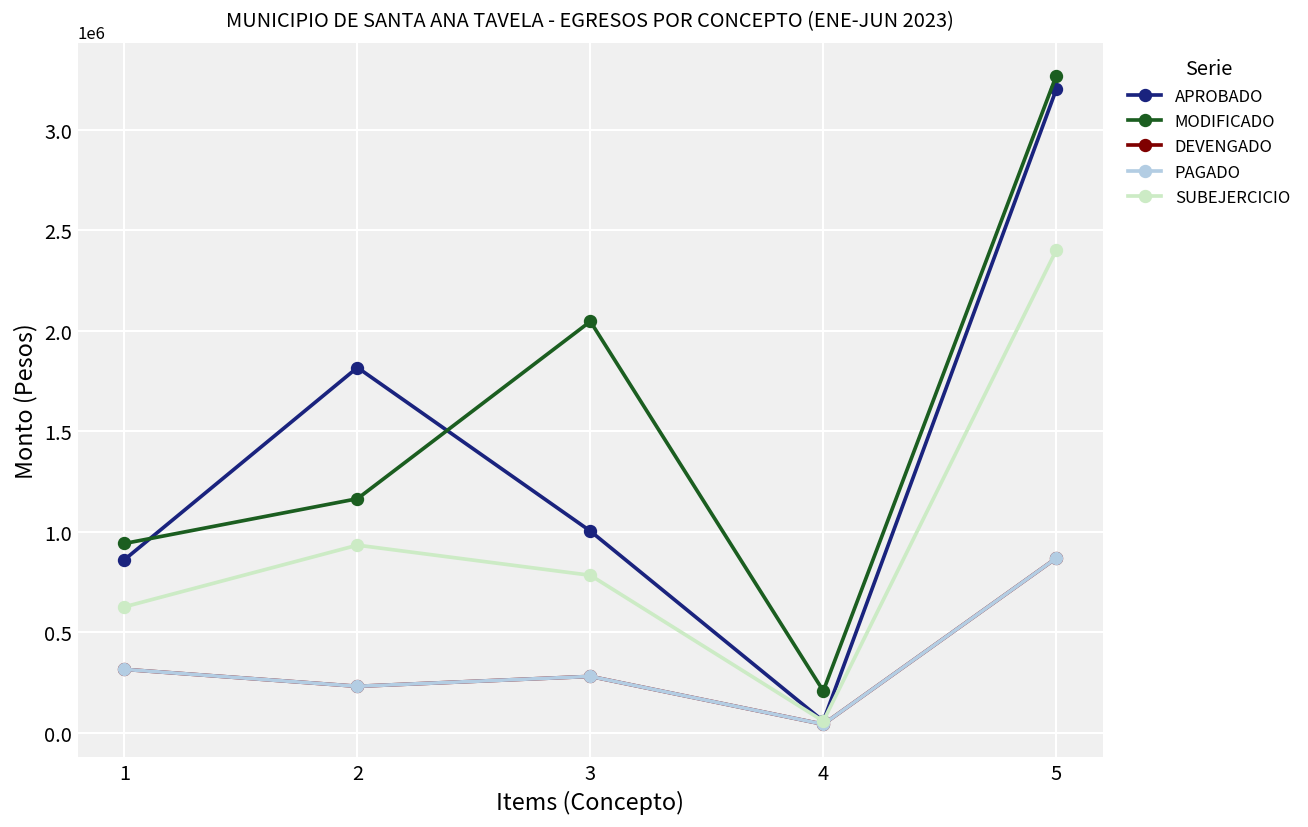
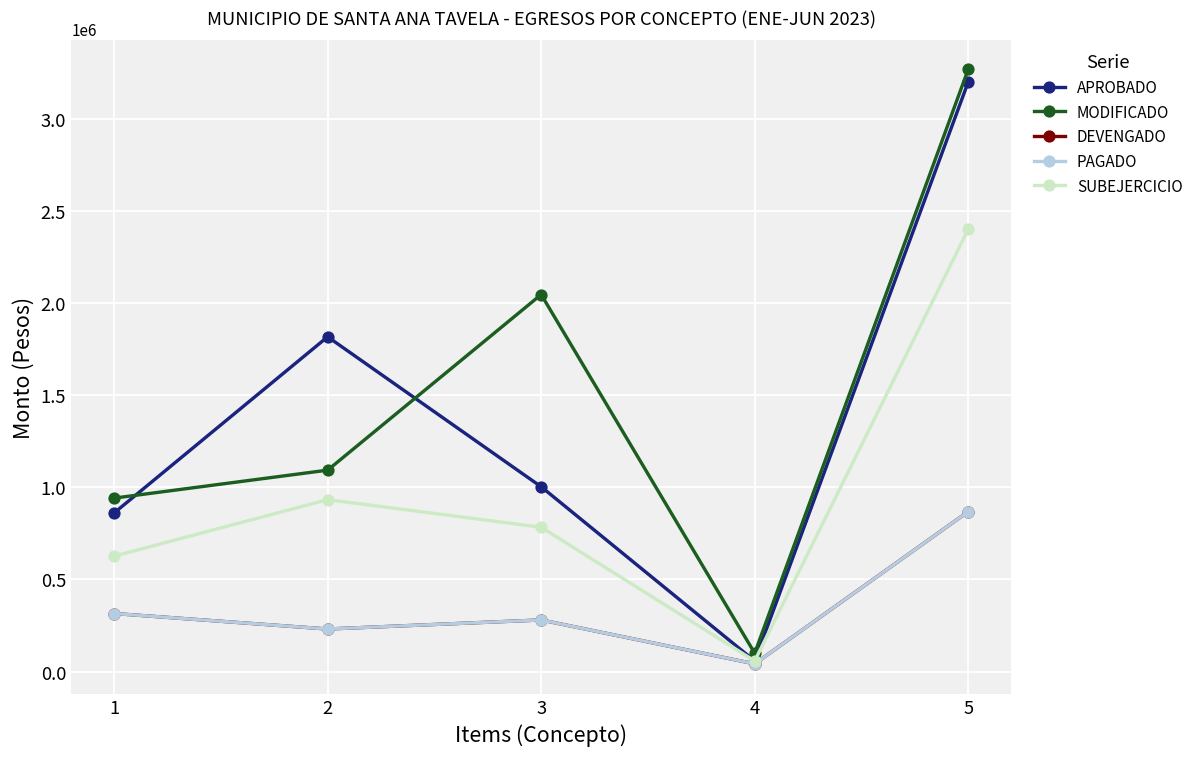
MODIFICADO, 2: 1160000 -> 1090000
MODIFICADO, 4: 210000 -> 100000
